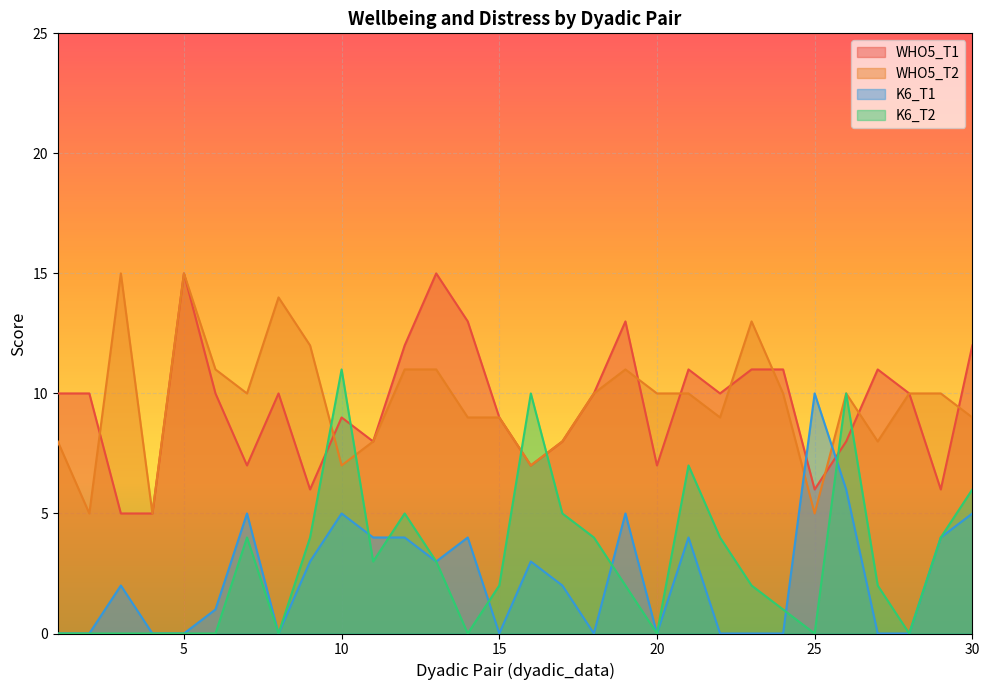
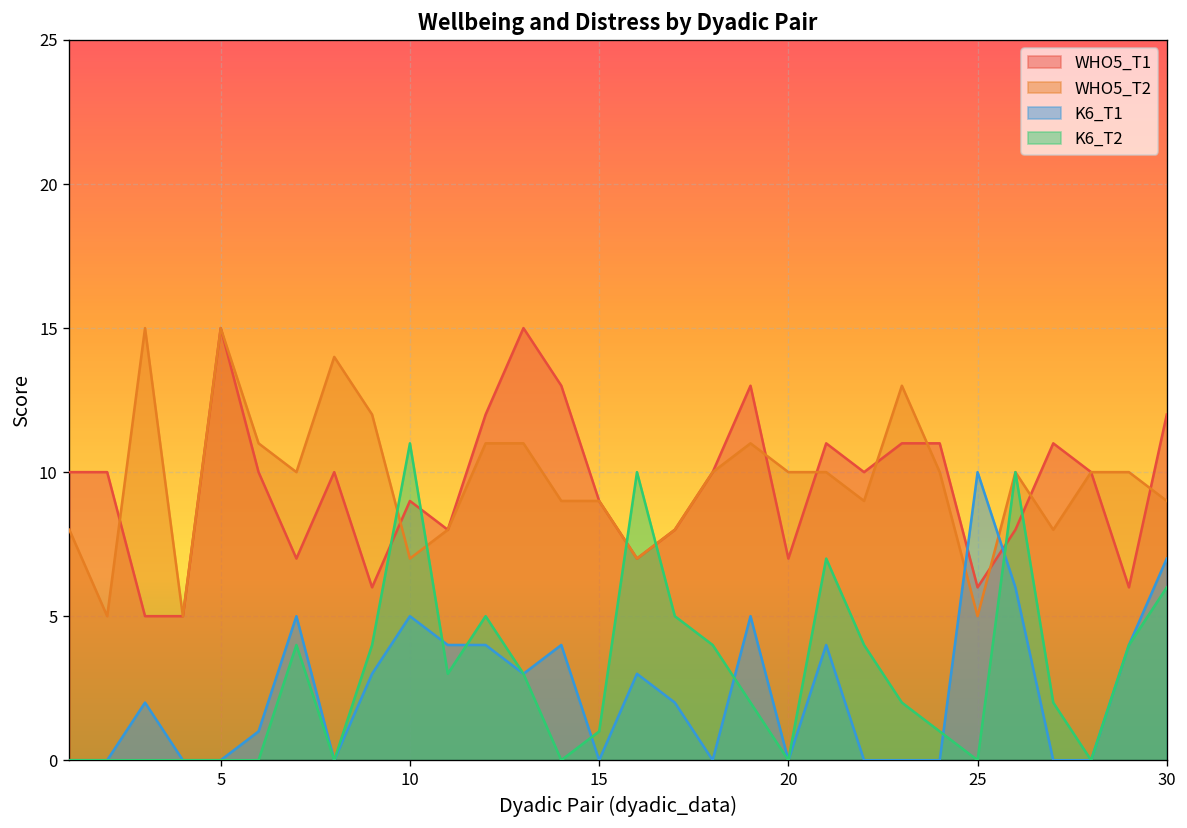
K6_T2, 15: 2 -> 1
K6_T1, 30: 5 -> 7
